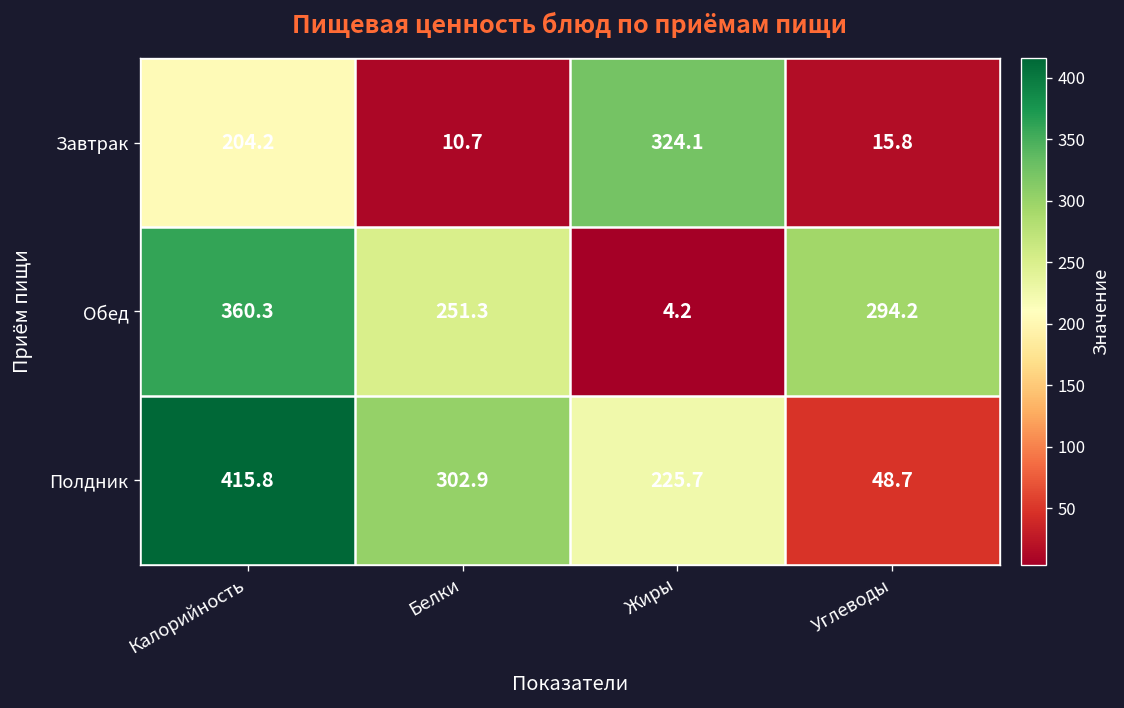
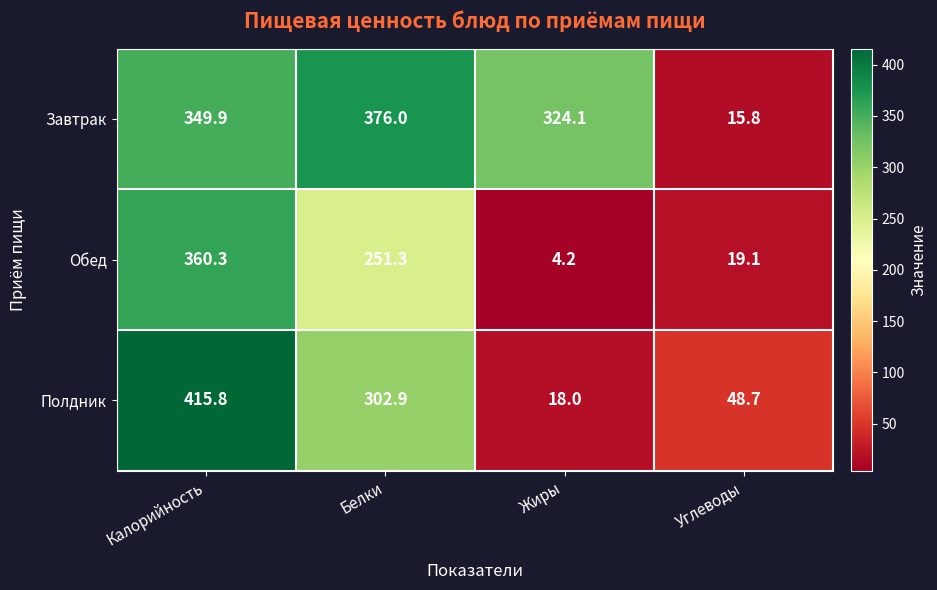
Завтрак, Калорийность: 204.2 -> 349.9
Завтрак, Белки: 10.7 -> 376.0
Обед, Углеводы: 294.2 -> 19.1
Полдник, Жиры: 225.7 -> 18.0
